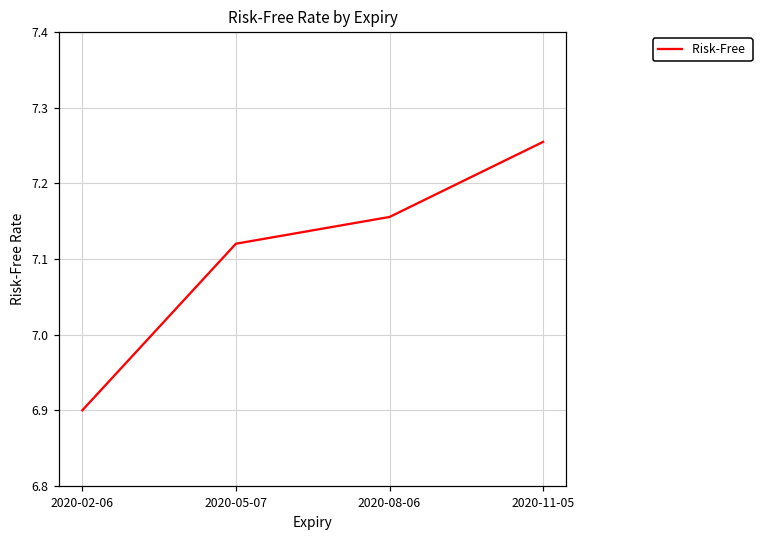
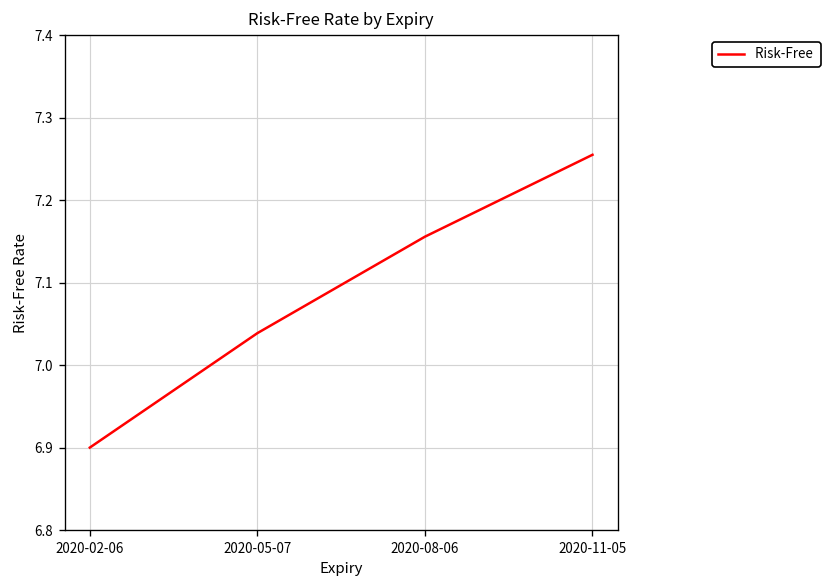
2020-05-07: 7.12 -> 7.04
